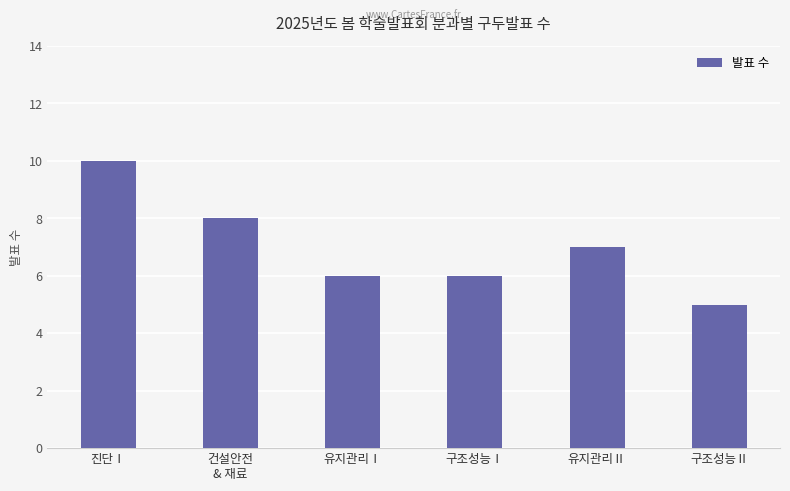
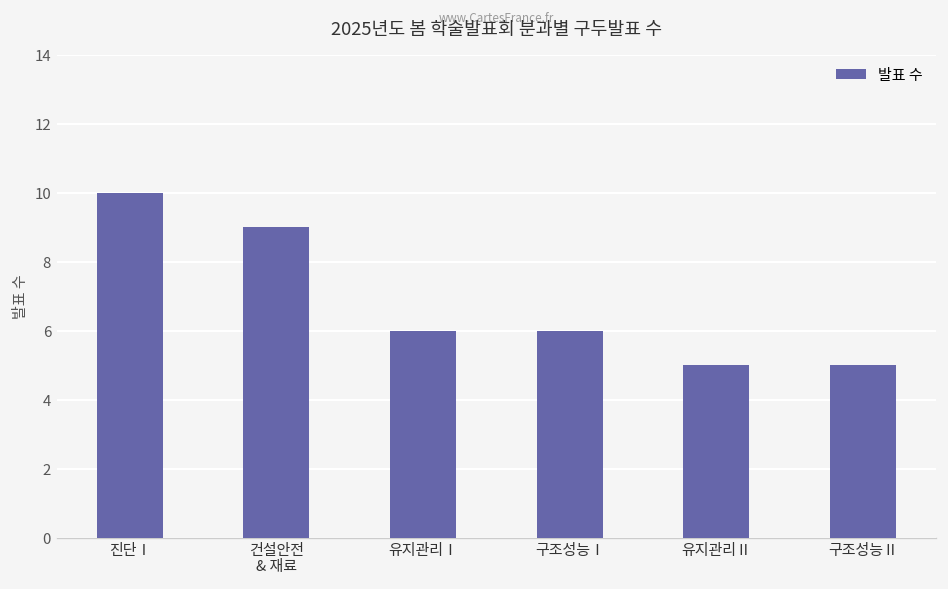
건설안전 & 재료: 8 -> 9
유지관리Ⅱ: 7 -> 5
